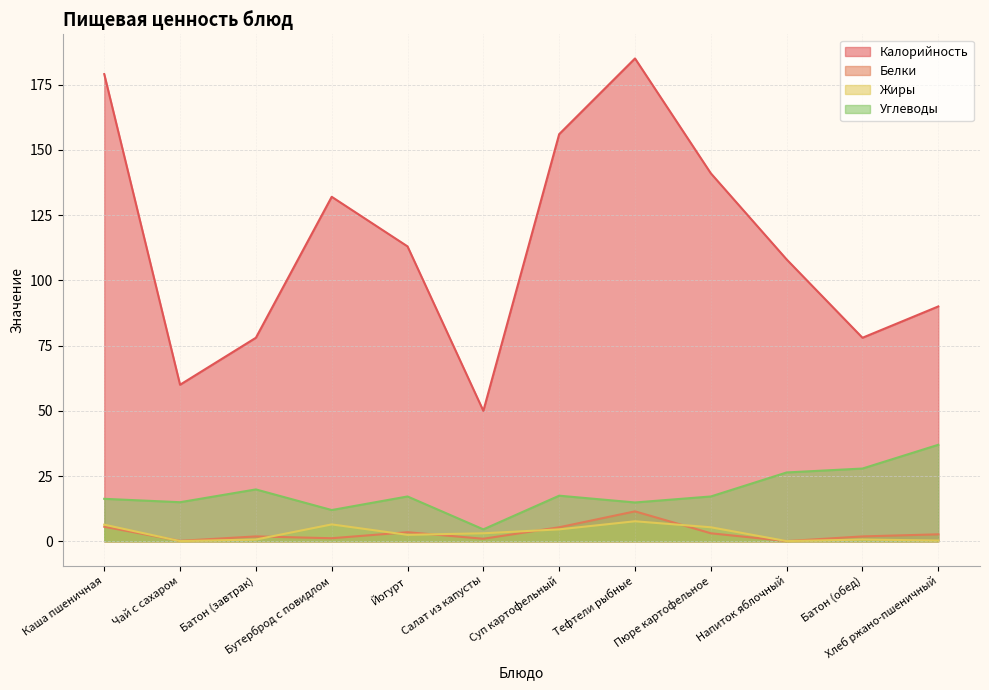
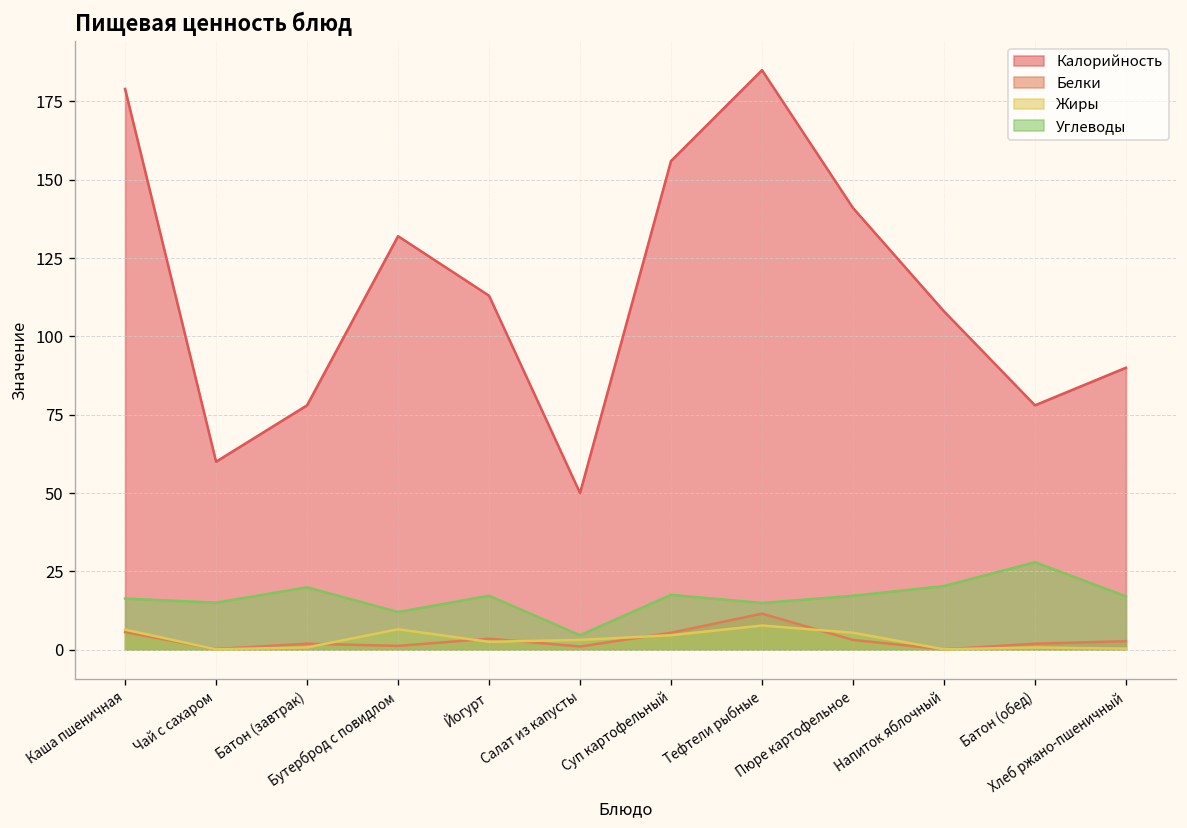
Углеводы, Напиток яблочный: 26 -> 20
Углеводы, Хлеб ржано-пшеничный: 37 -> 17
